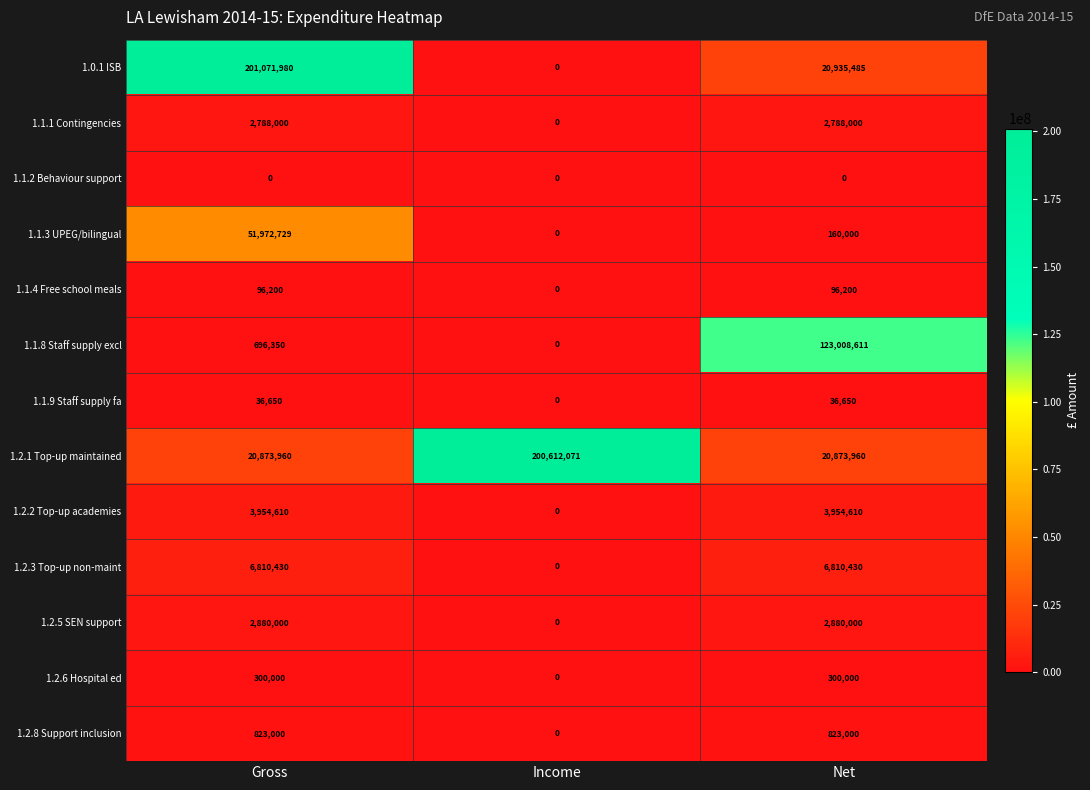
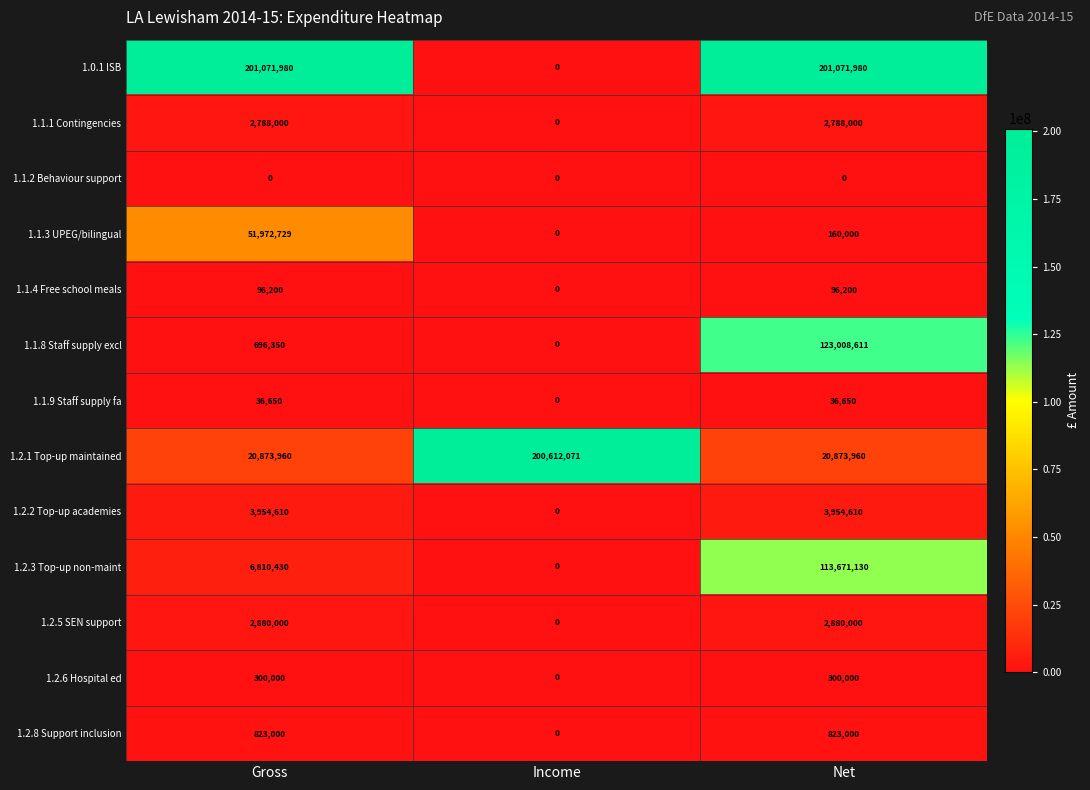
1.0.1 ISB, Net: 20,935,485 -> 201,071,980
1.2.3 Top-up non-maint, Net: 6,810,430 -> 113,671,130
